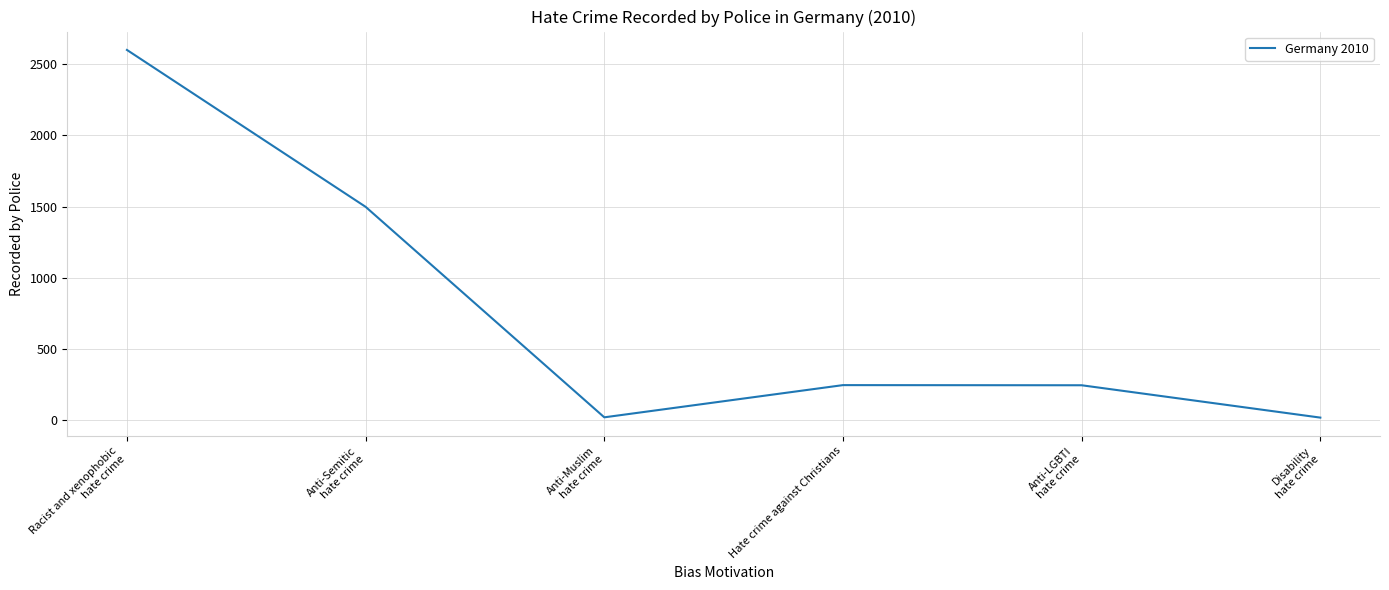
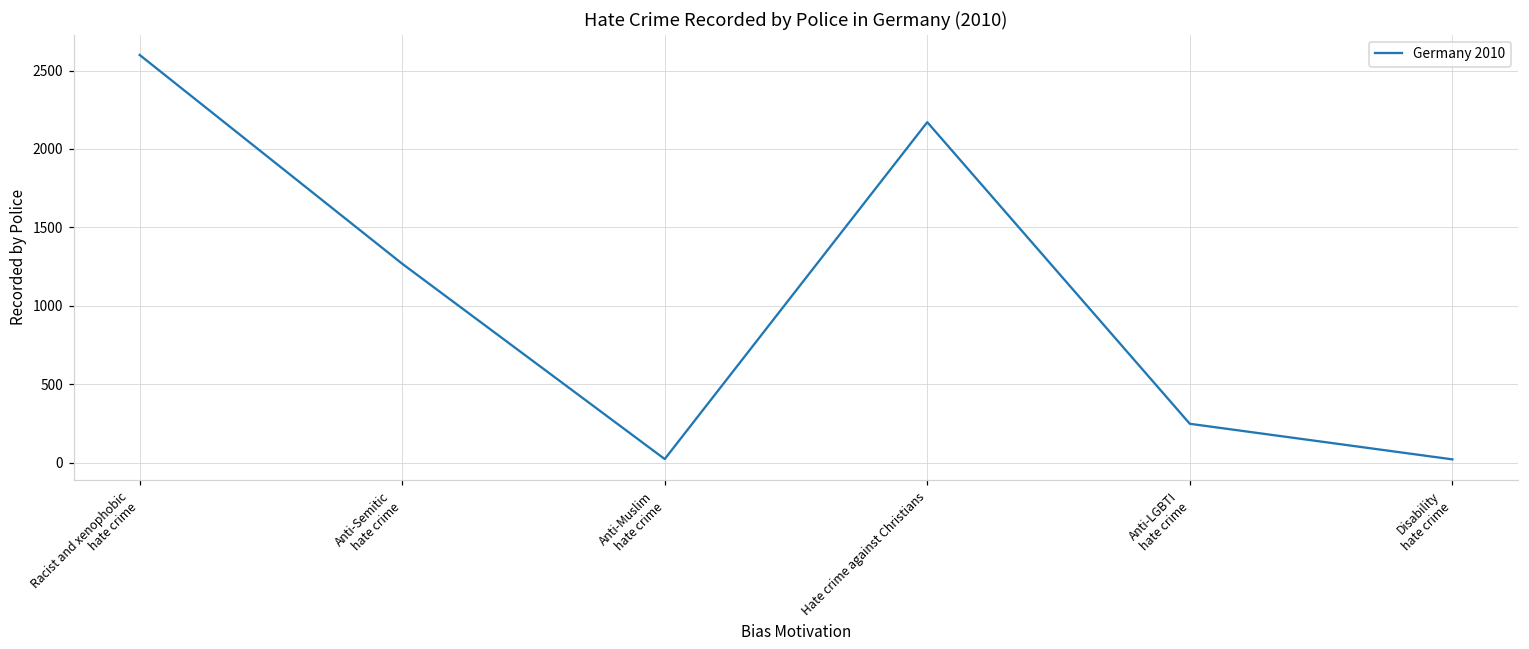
Anti-Semitic hate crime: 1500 -> 1270
Hate crime against Christians: 250 -> 2170
